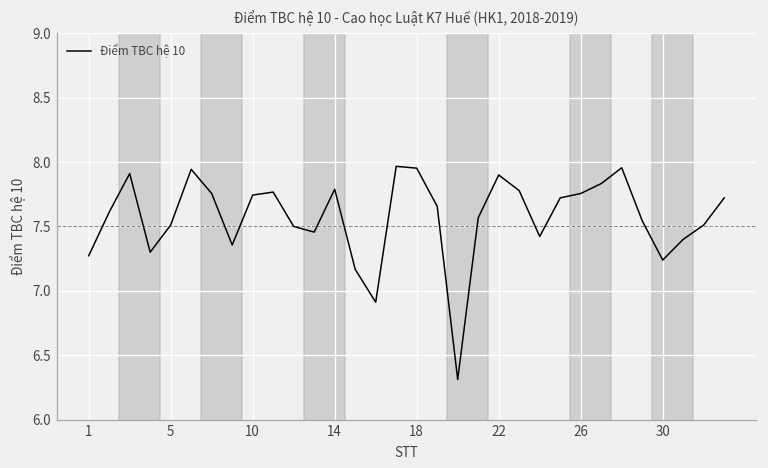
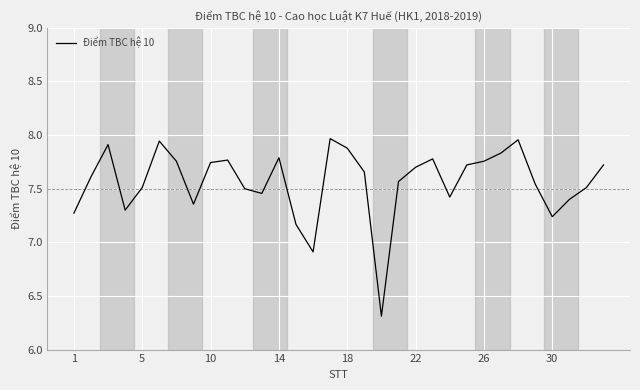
18: 7.95 -> 7.88
22: 7.9 -> 7.7
